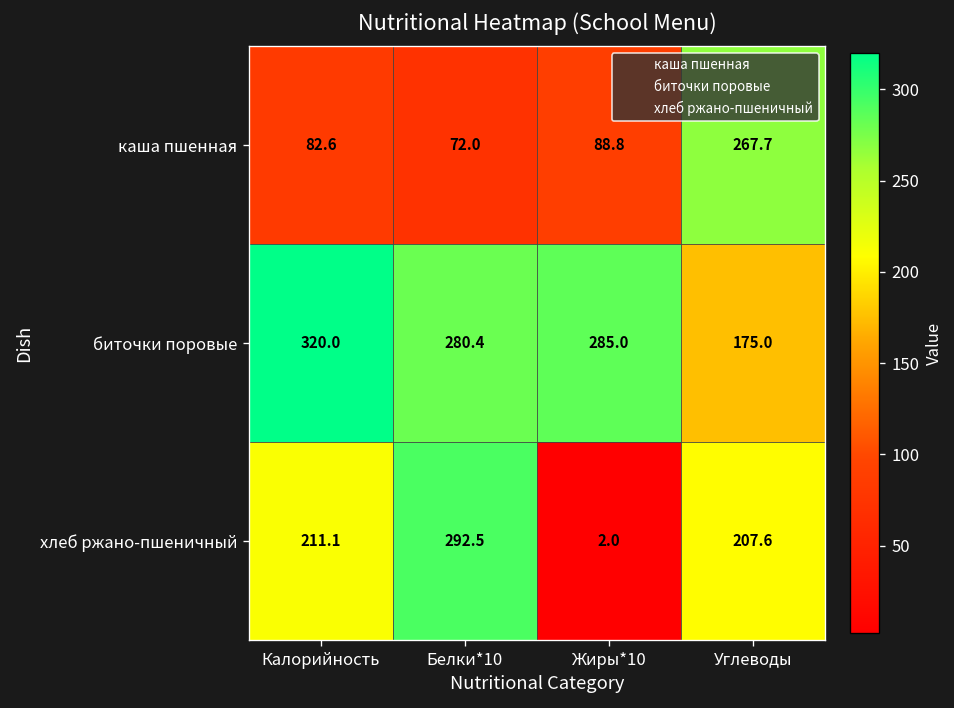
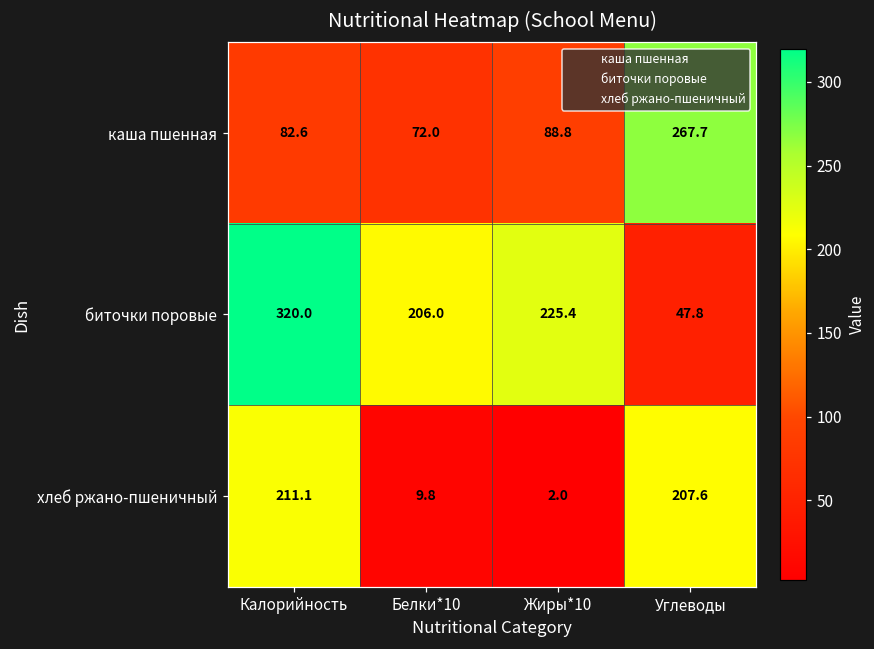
биточки поровые, Белки*10: 280.4 -> 206.0
биточки поровые, Жиры*10: 285.0 -> 225.4
биточки поровые, Углеводы: 175.0 -> 47.8
хлеб ржано-пшеничный, Белки*10: 292.5 -> 9.8
